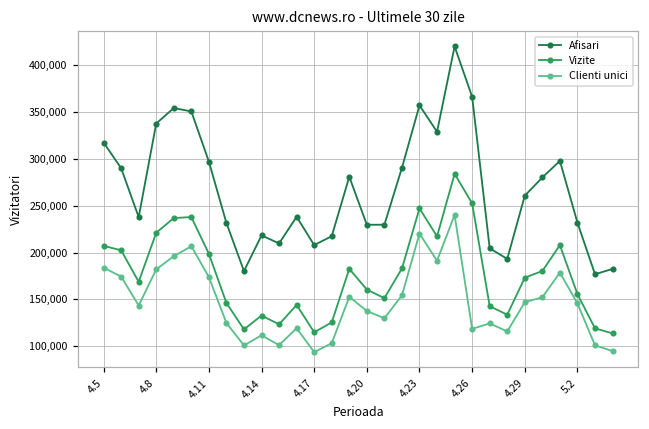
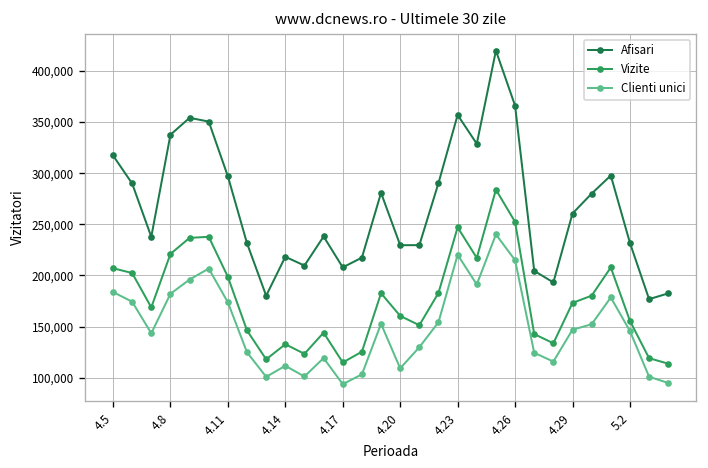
Clienti unici, 4.20: 140,000 -> 110,000
Clienti unici, 4.26: 120,000 -> 210,000
